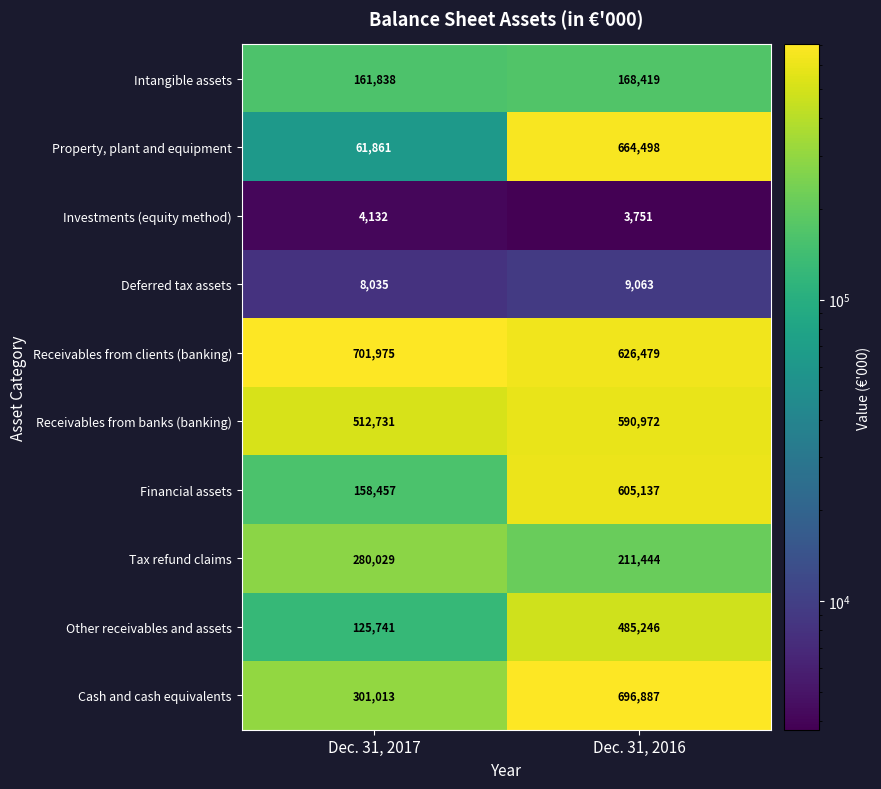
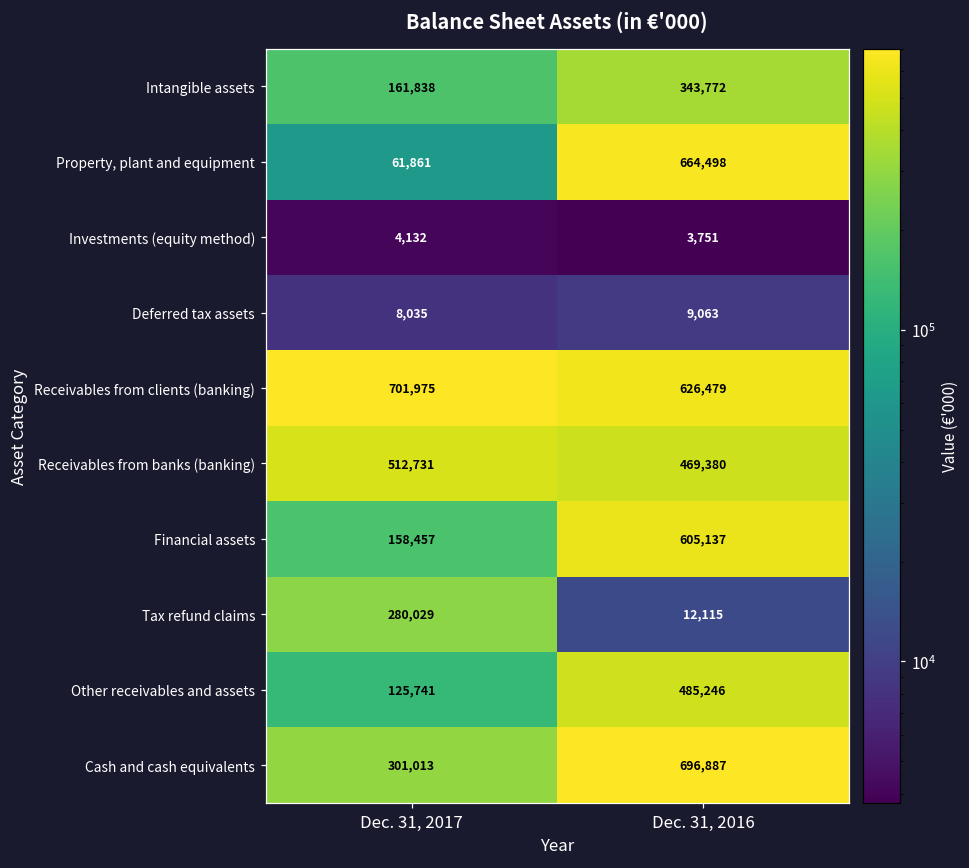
Intangible assets, Dec. 31, 2016: 168,419 -> 343,772
Receivables from banks (banking), Dec. 31, 2016: 590,972 -> 469,380
Tax refund claims, Dec. 31, 2016: 211,444 -> 12,115
